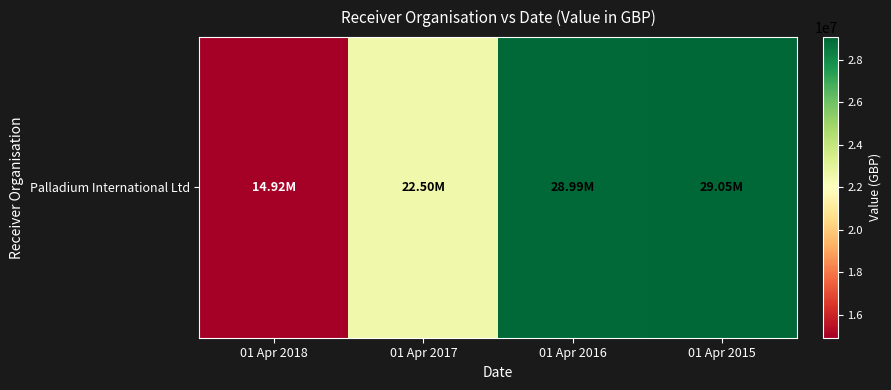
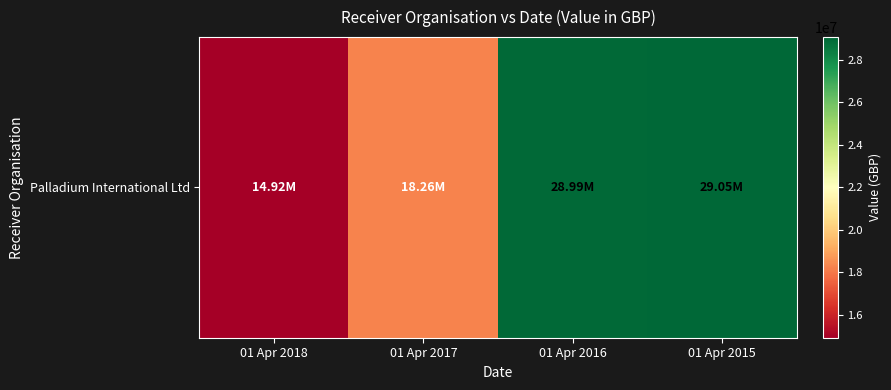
Palladium International Ltd, 01 Apr 2017: 22.50M -> 18.26M
